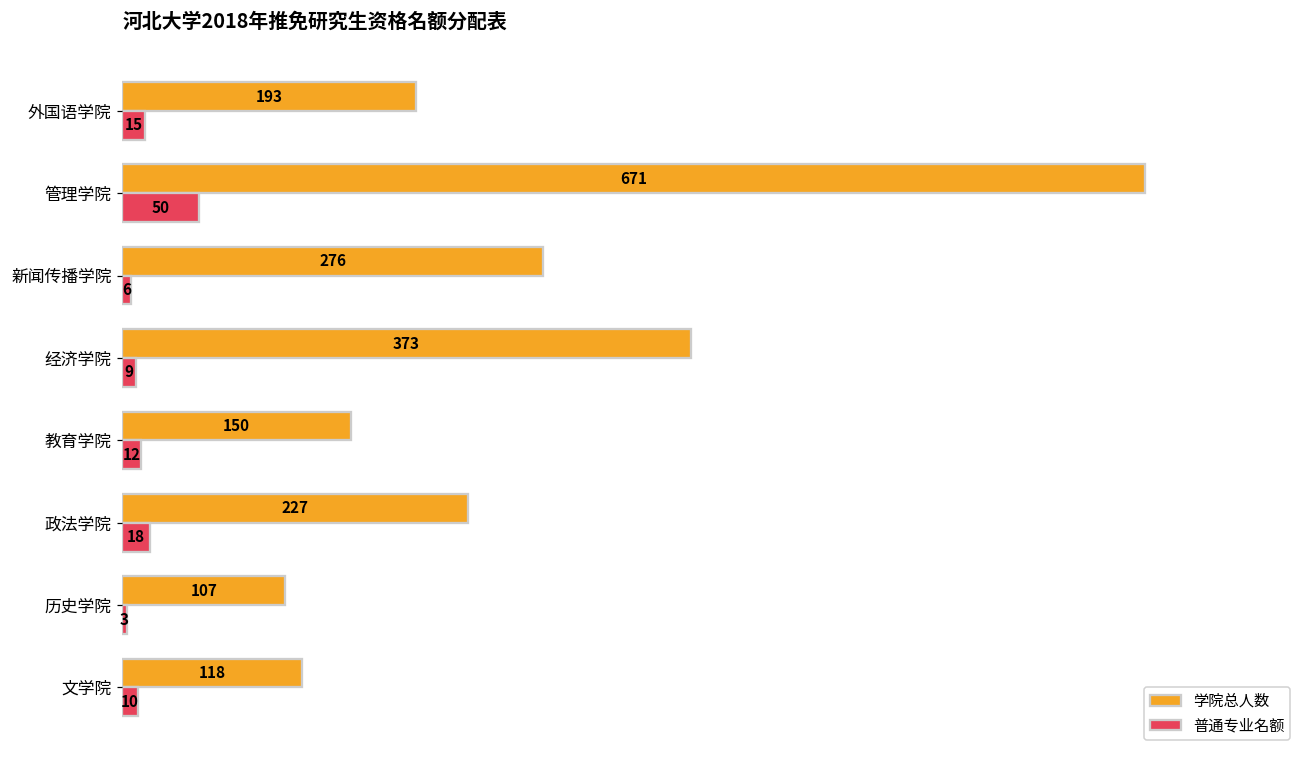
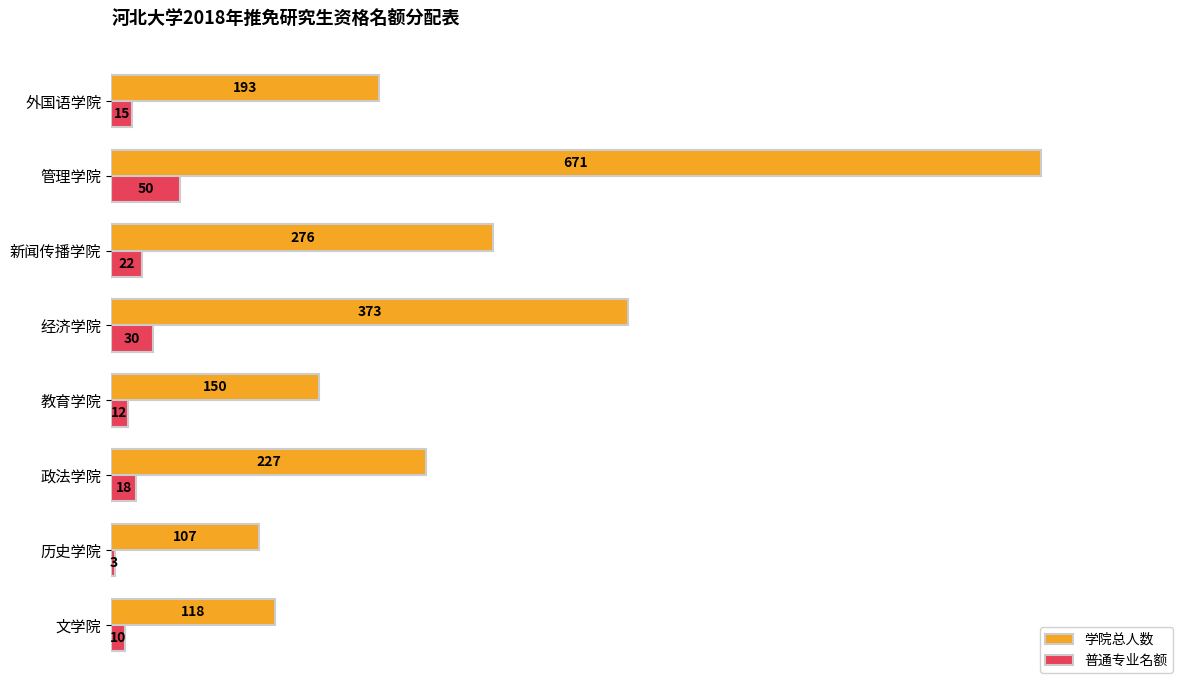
普通专业名额, 新闻传播学院: 6 -> 22
普通专业名额, 经济学院: 9 -> 30
